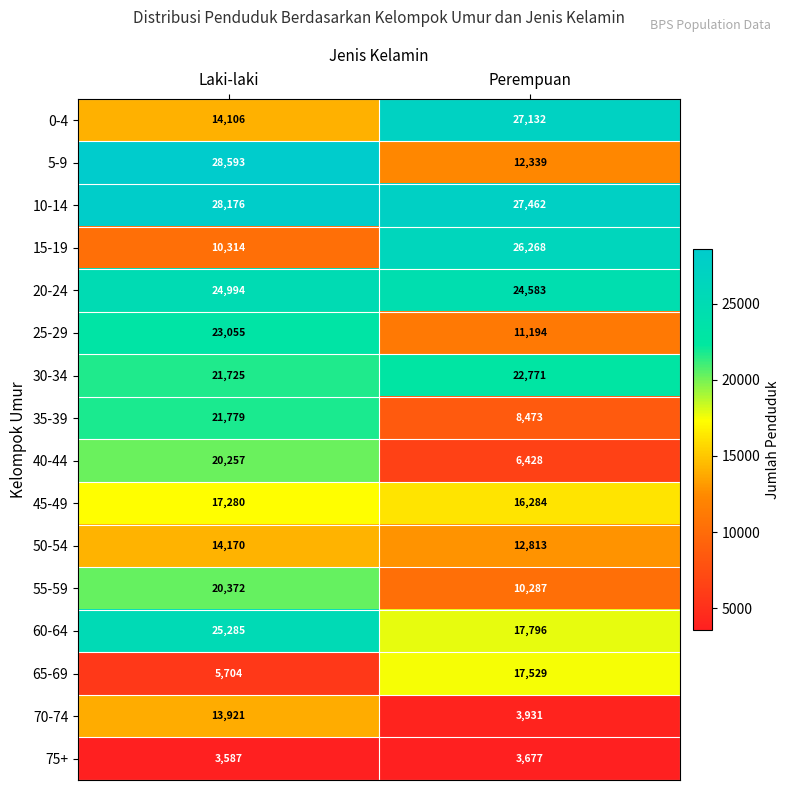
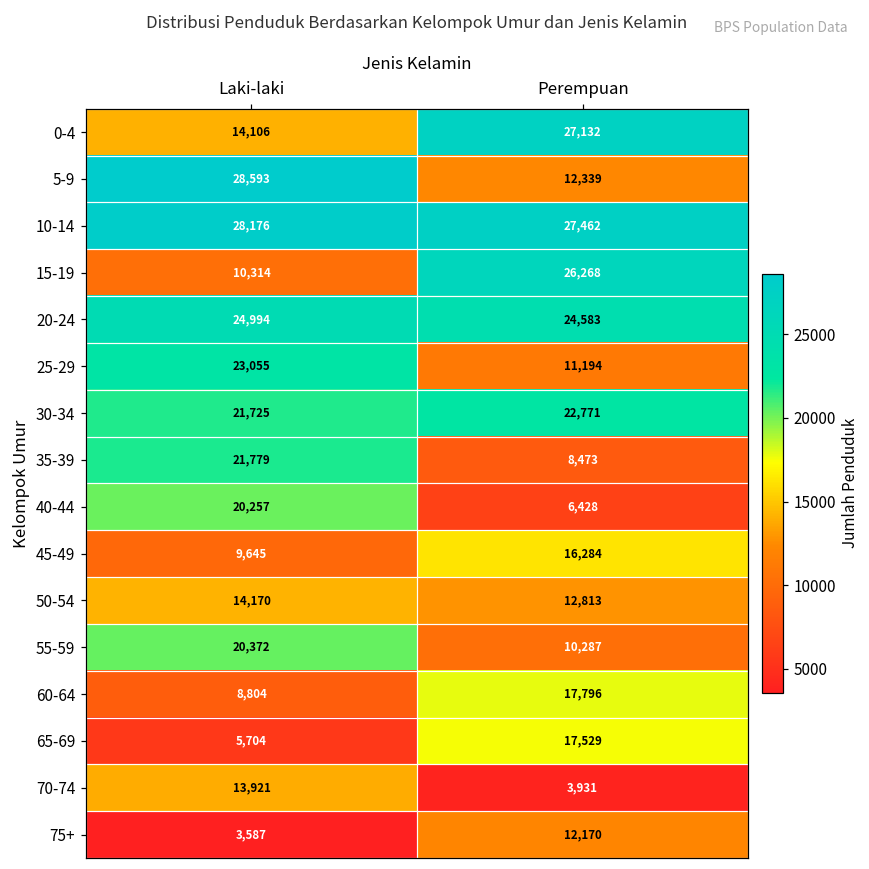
45-49, Laki-laki: 17,280 -> 9,645
60-64, Laki-laki: 25,285 -> 8,804
75+, Perempuan: 3,677 -> 12,170
